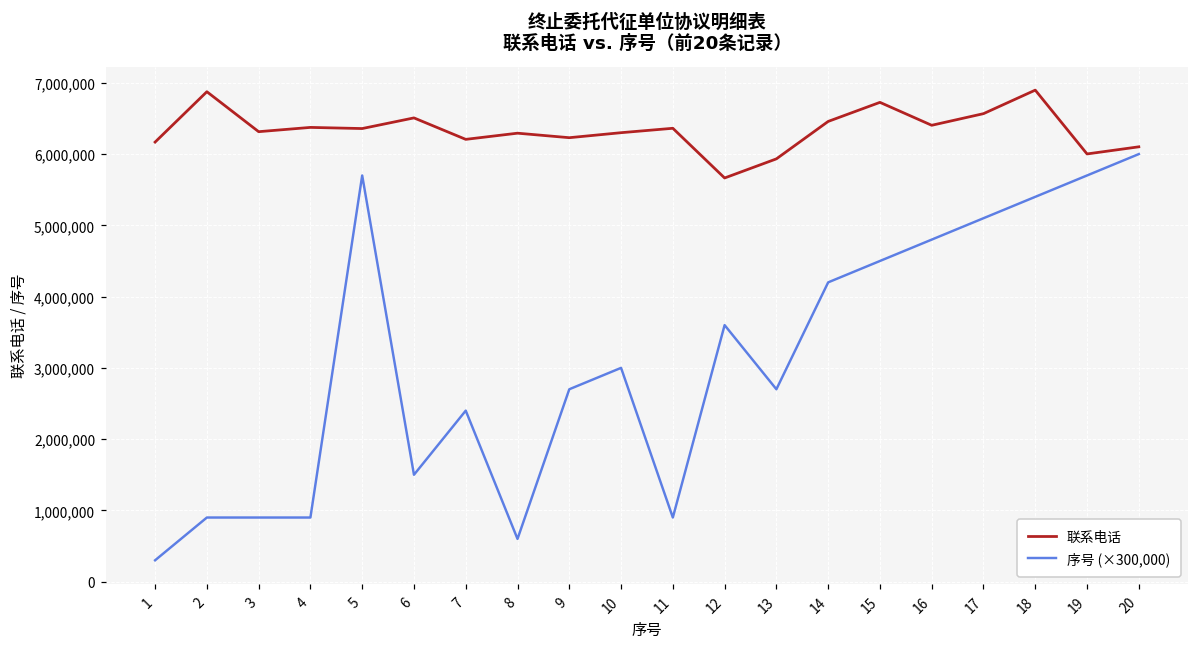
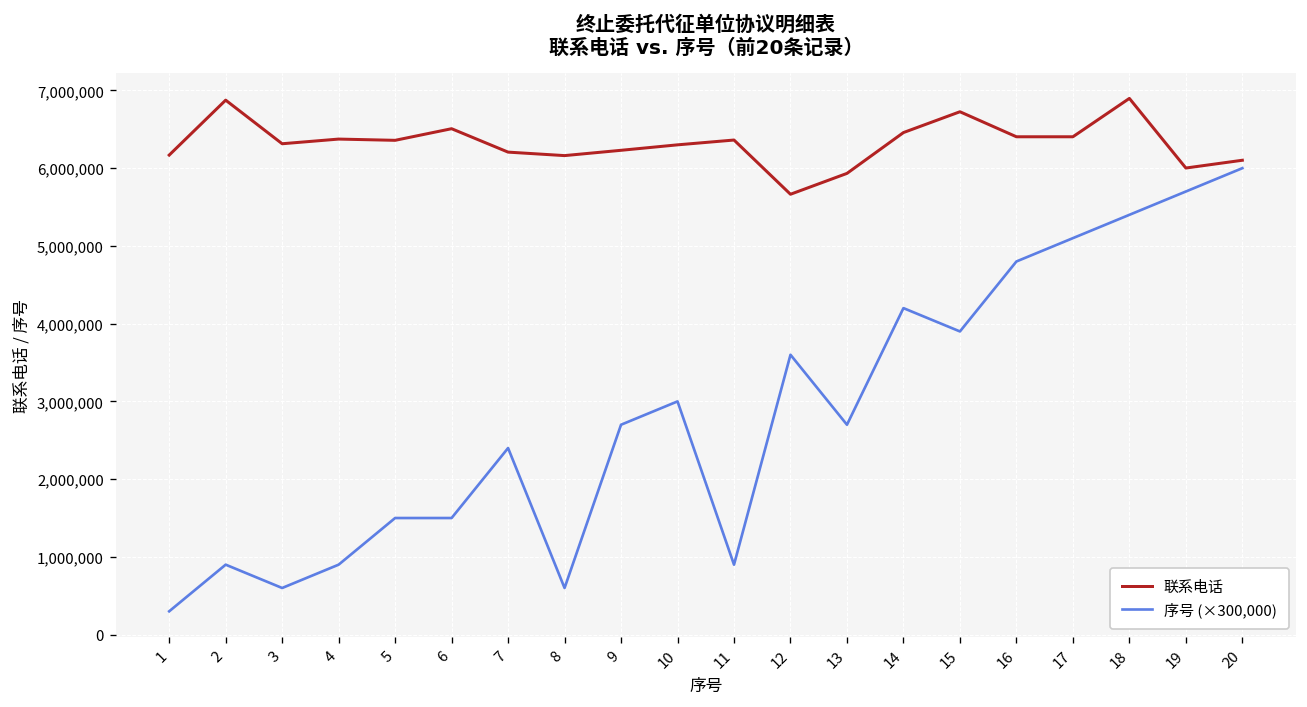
序号 (×300,000), 3: 900,000 -> 600,000
序号 (×300,000), 5: 5,700,000 -> 1,500,000
联系电话, 8: 6,300,000 -> 6,200,000
序号 (×300,000), 15: 4,500,000 -> 3,900,000
联系电话, 17: 6,600,000 -> 6,400,000
